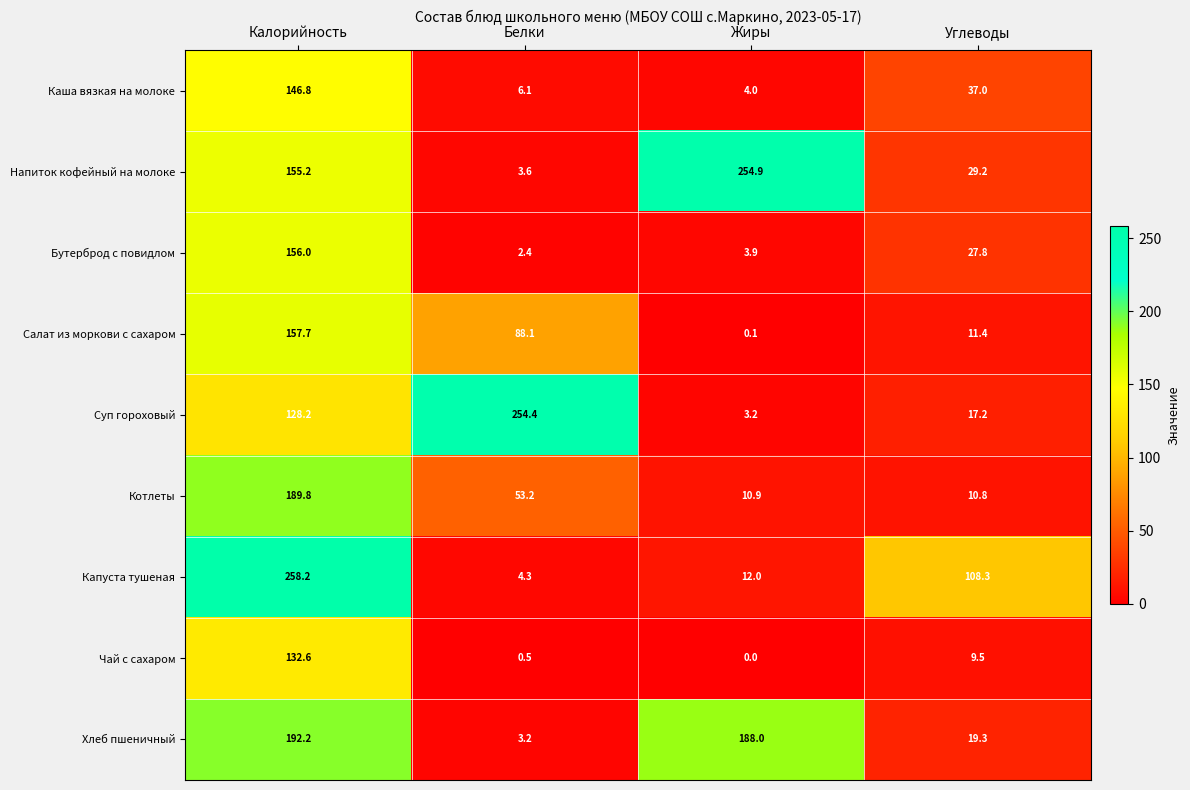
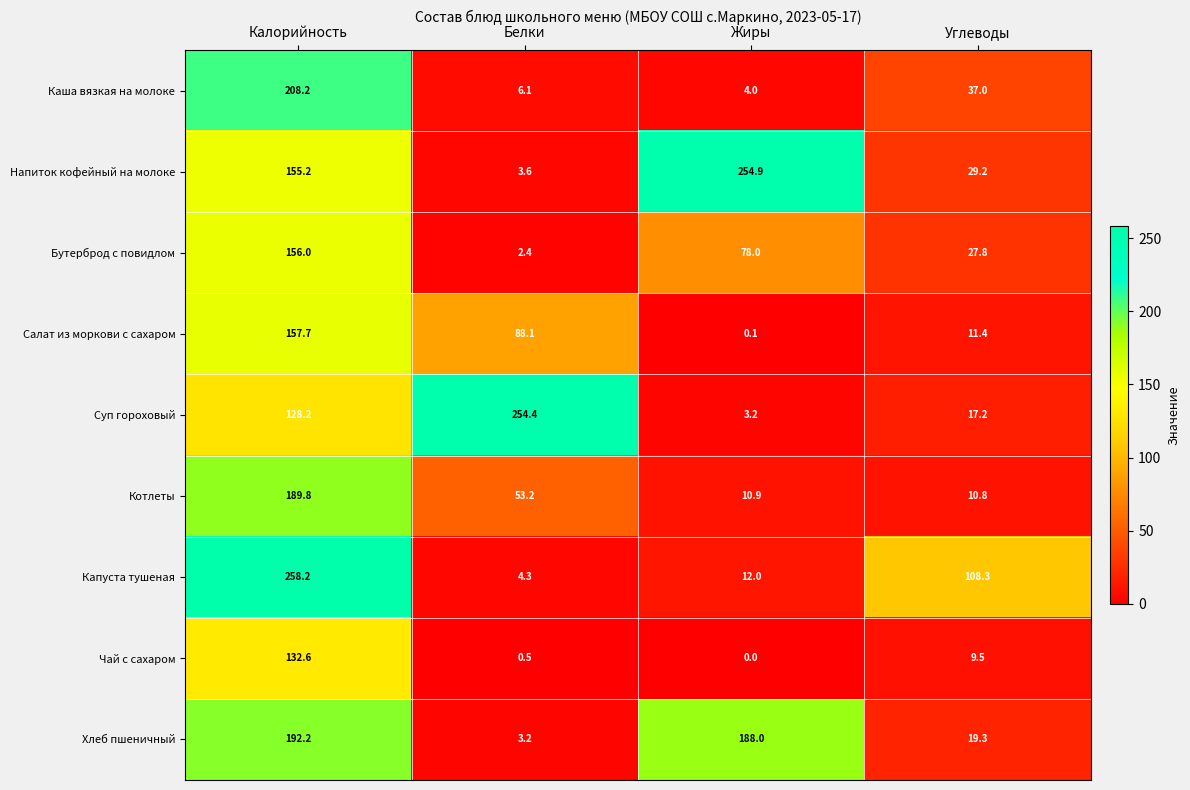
Каша вязкая на молоке, Калорийность: 146.8 -> 208.2
Бутерброд с повидлом, Жиры: 3.9 -> 78.0
